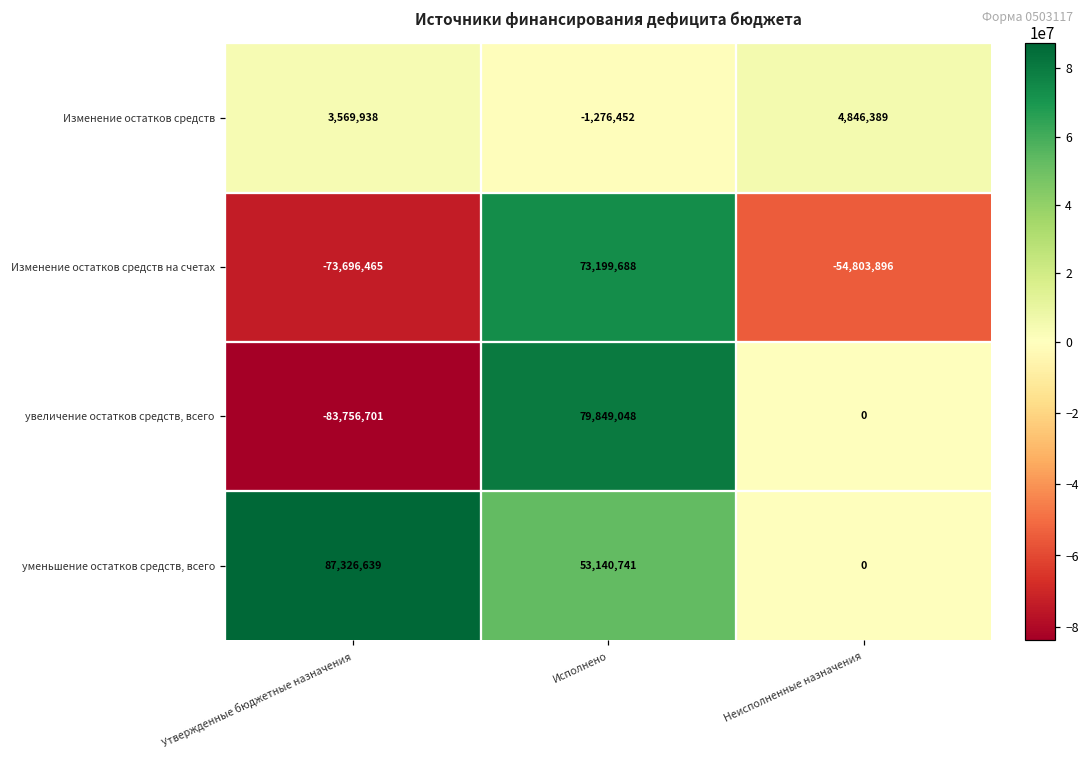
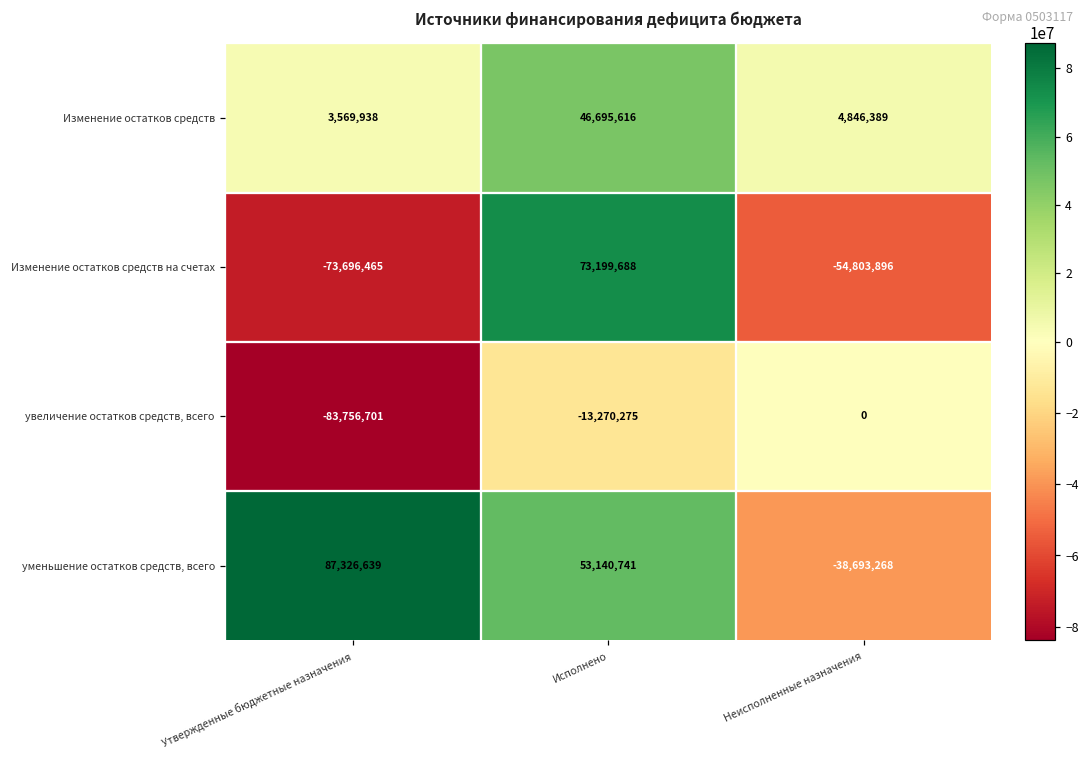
Изменение остатков средств, Исполнено: -1,276,452 -> 46,695,616
увеличение остатков средств, всего, Исполнено: 79,849,048 -> -13,270,275
уменьшение остатков средств, всего, Неисполненные назначения: 0 -> -38,693,268
